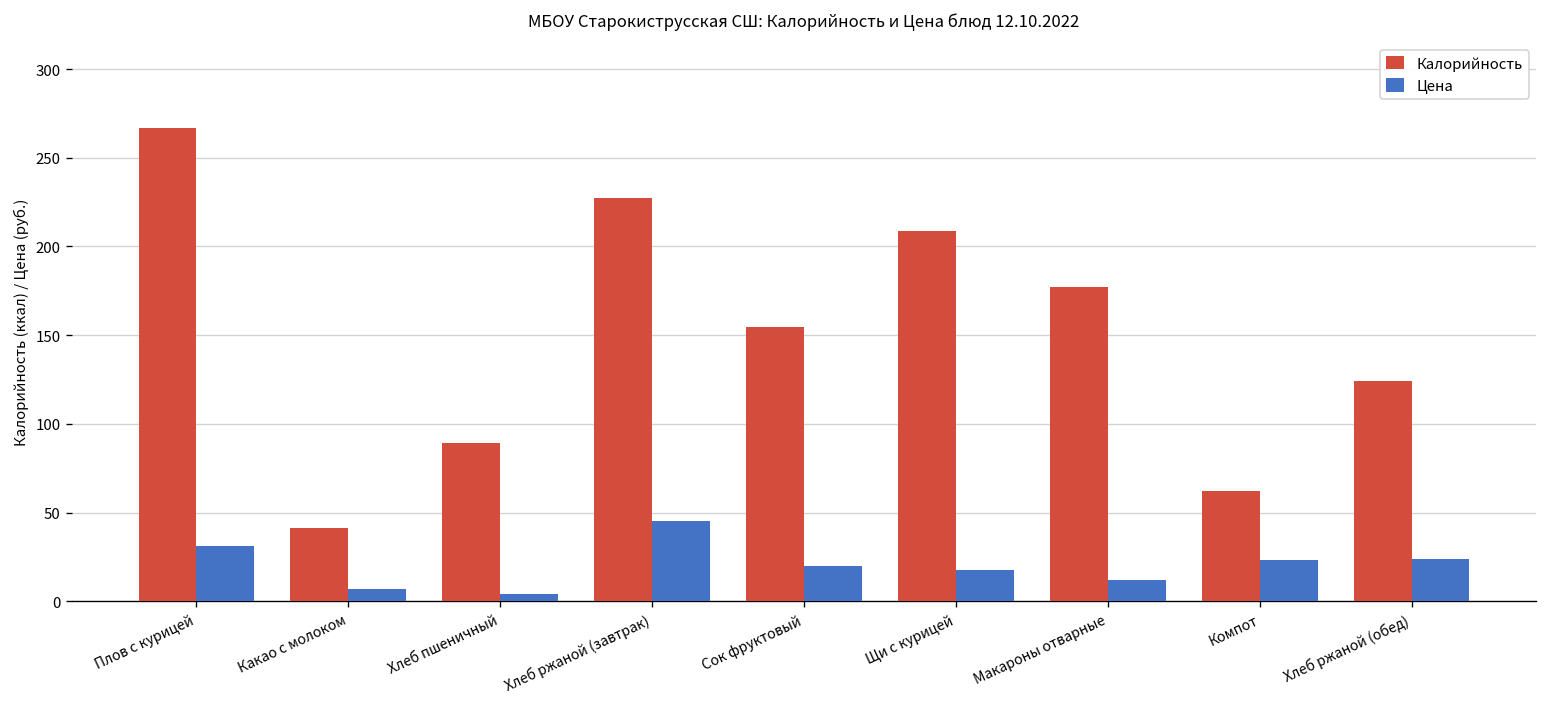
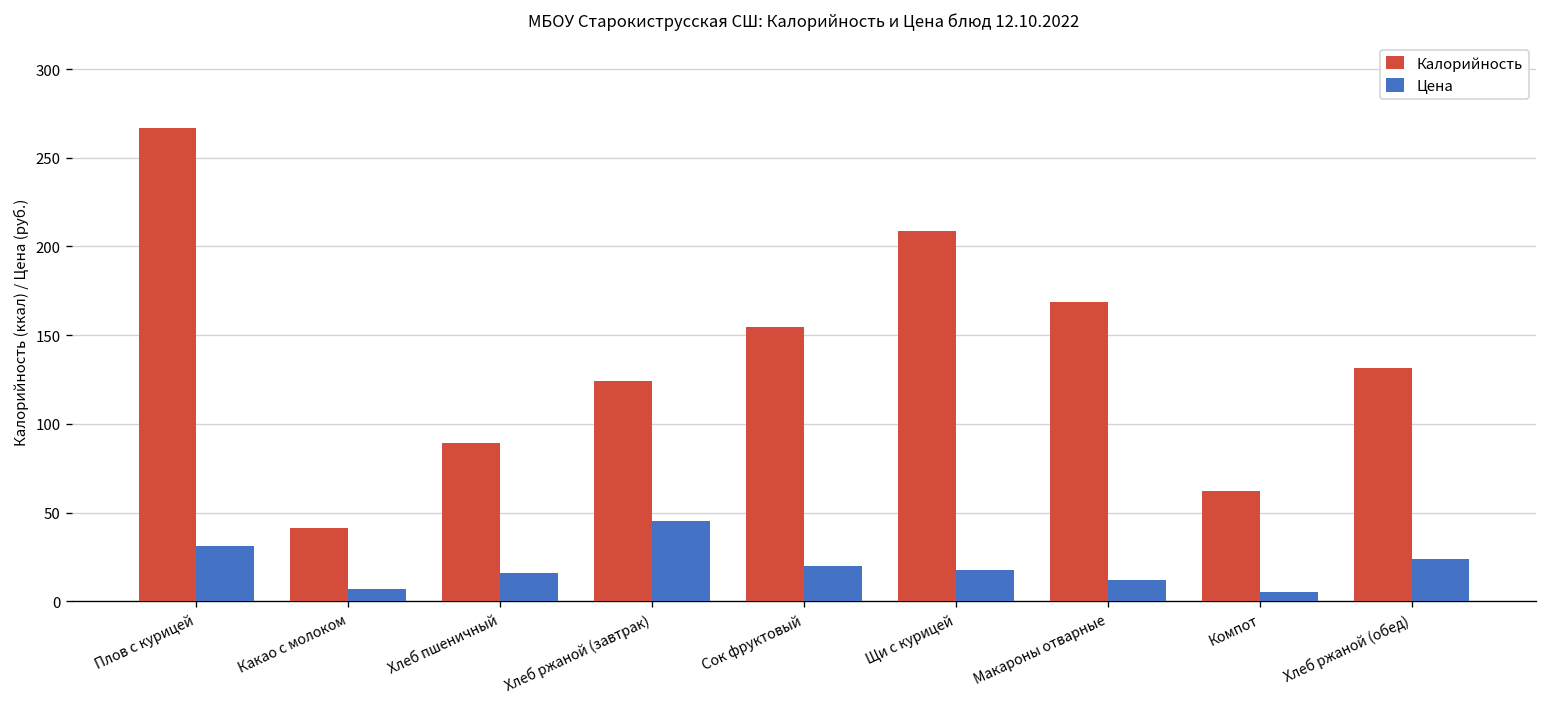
Цена, Хлеб пшеничный: 4 -> 16
Калорийность, Хлеб ржаной (завтрак): 227 -> 124
Калорийность, Макароны отварные: 177 -> 168
Цена, Компот: 23 -> 5
Калорийность, Хлеб ржаной (обед): 124 -> 131
